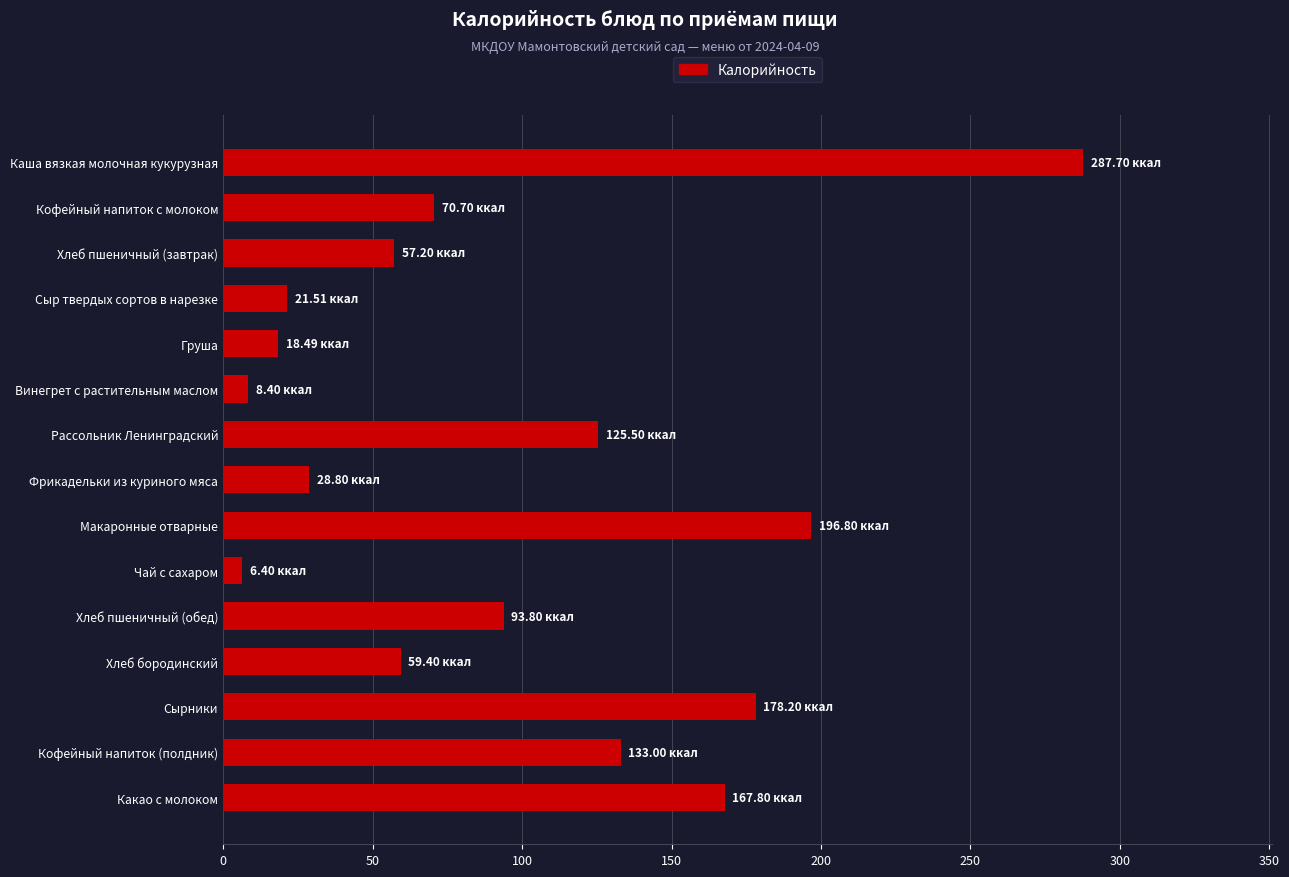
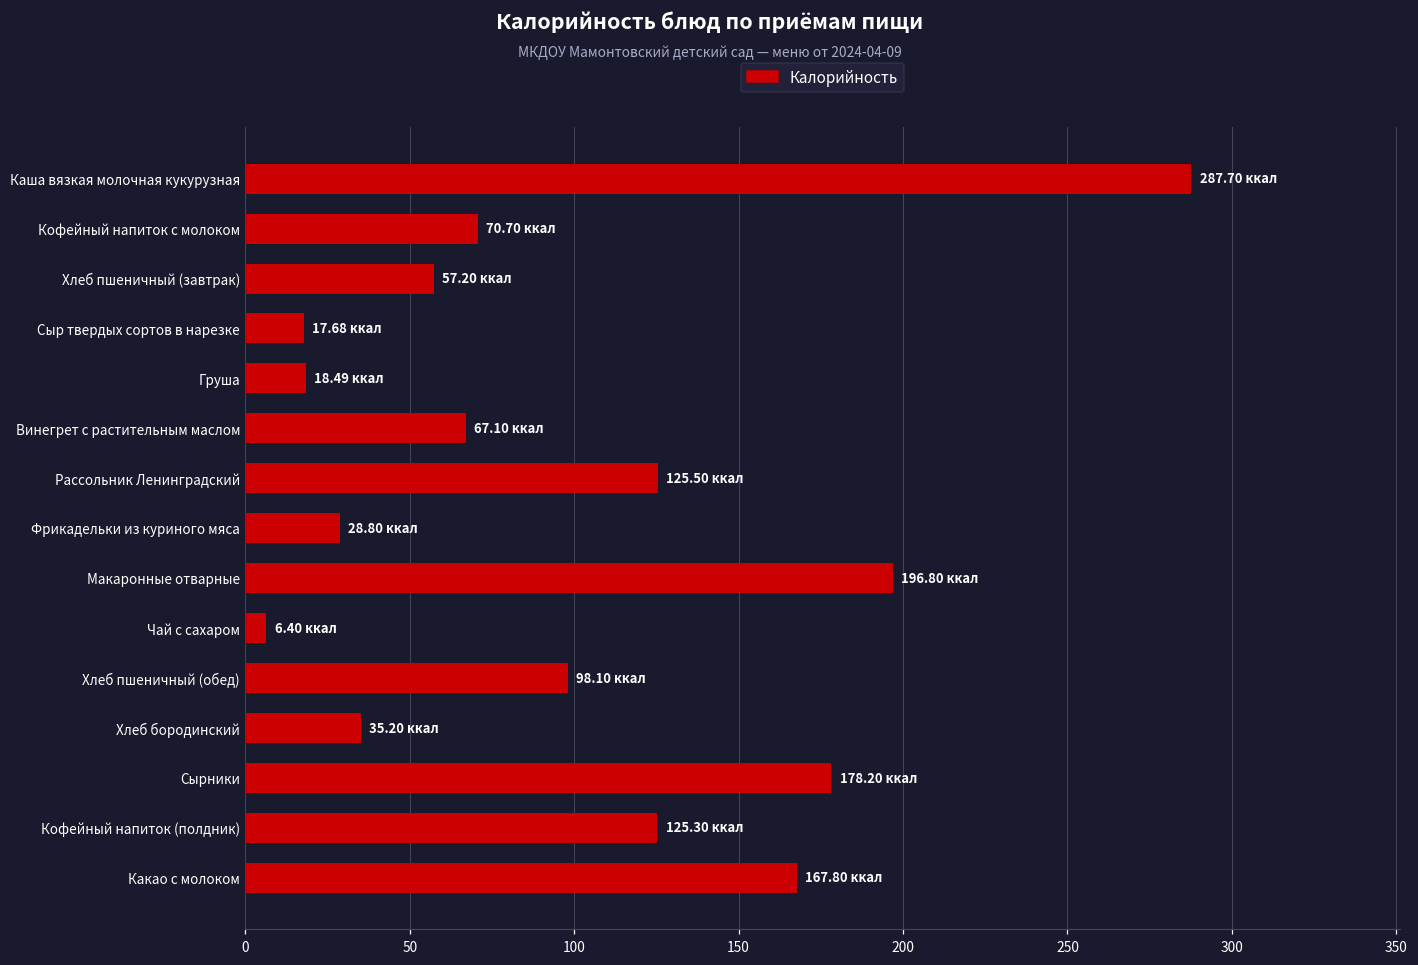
Сыр твердых сортов в нарезке: 21.51 -> 17.68
Винегрет с растительным маслом: 8.40 -> 67.10
Хлеб пшеничный (обед): 93.80 -> 98.10
Хлеб бородинский: 59.40 -> 35.20
Кофейный напиток (полдник): 133.00 -> 125.30
